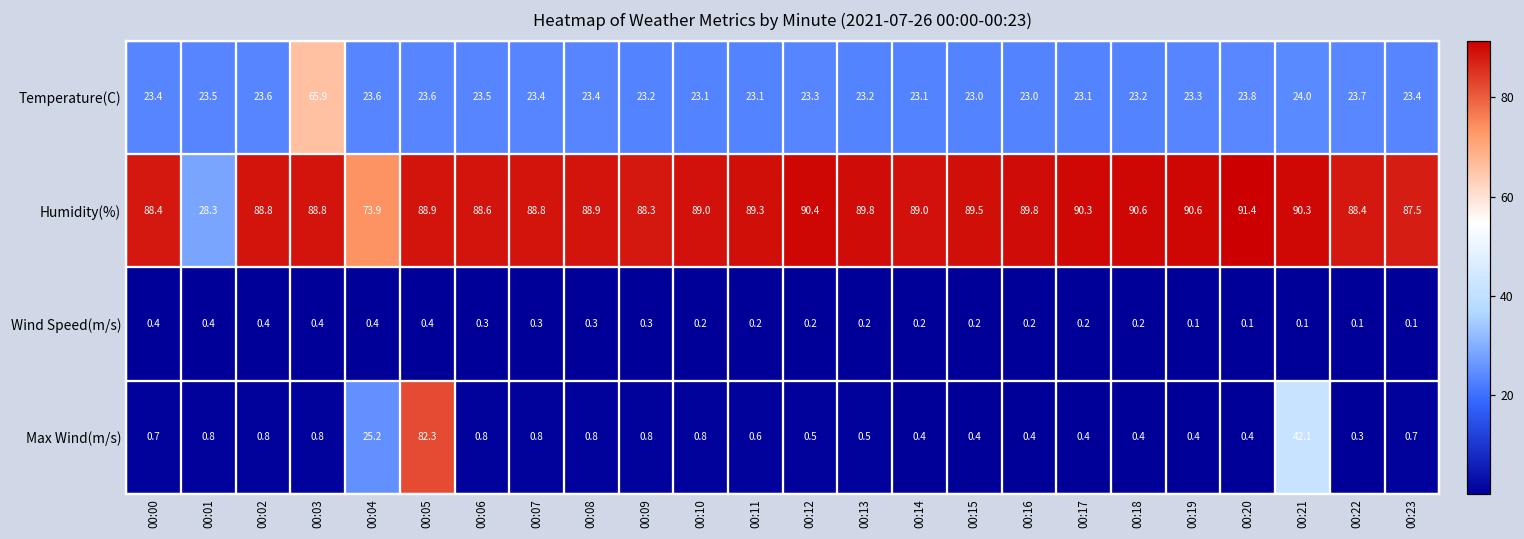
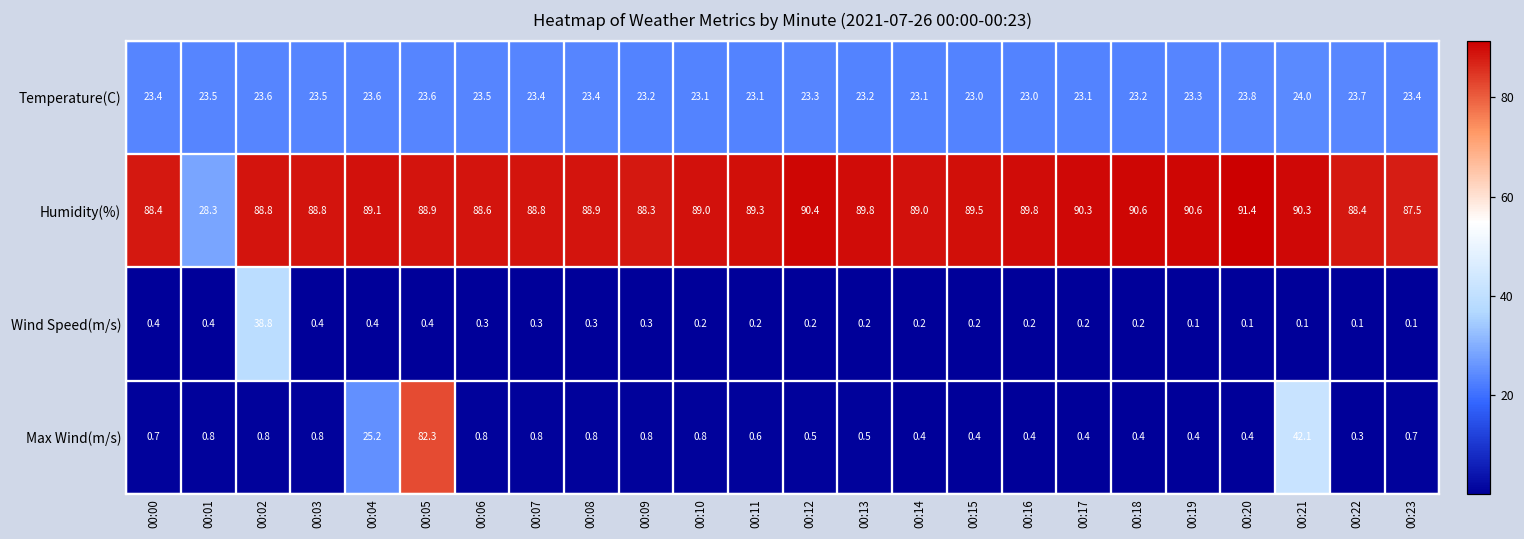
Temperature(C), 00:03: 65.9 -> 23.5
Humidity(%), 00:04: 73.9 -> 89.1
Wind Speed(m/s), 00:02: 0.4 -> 38.8
